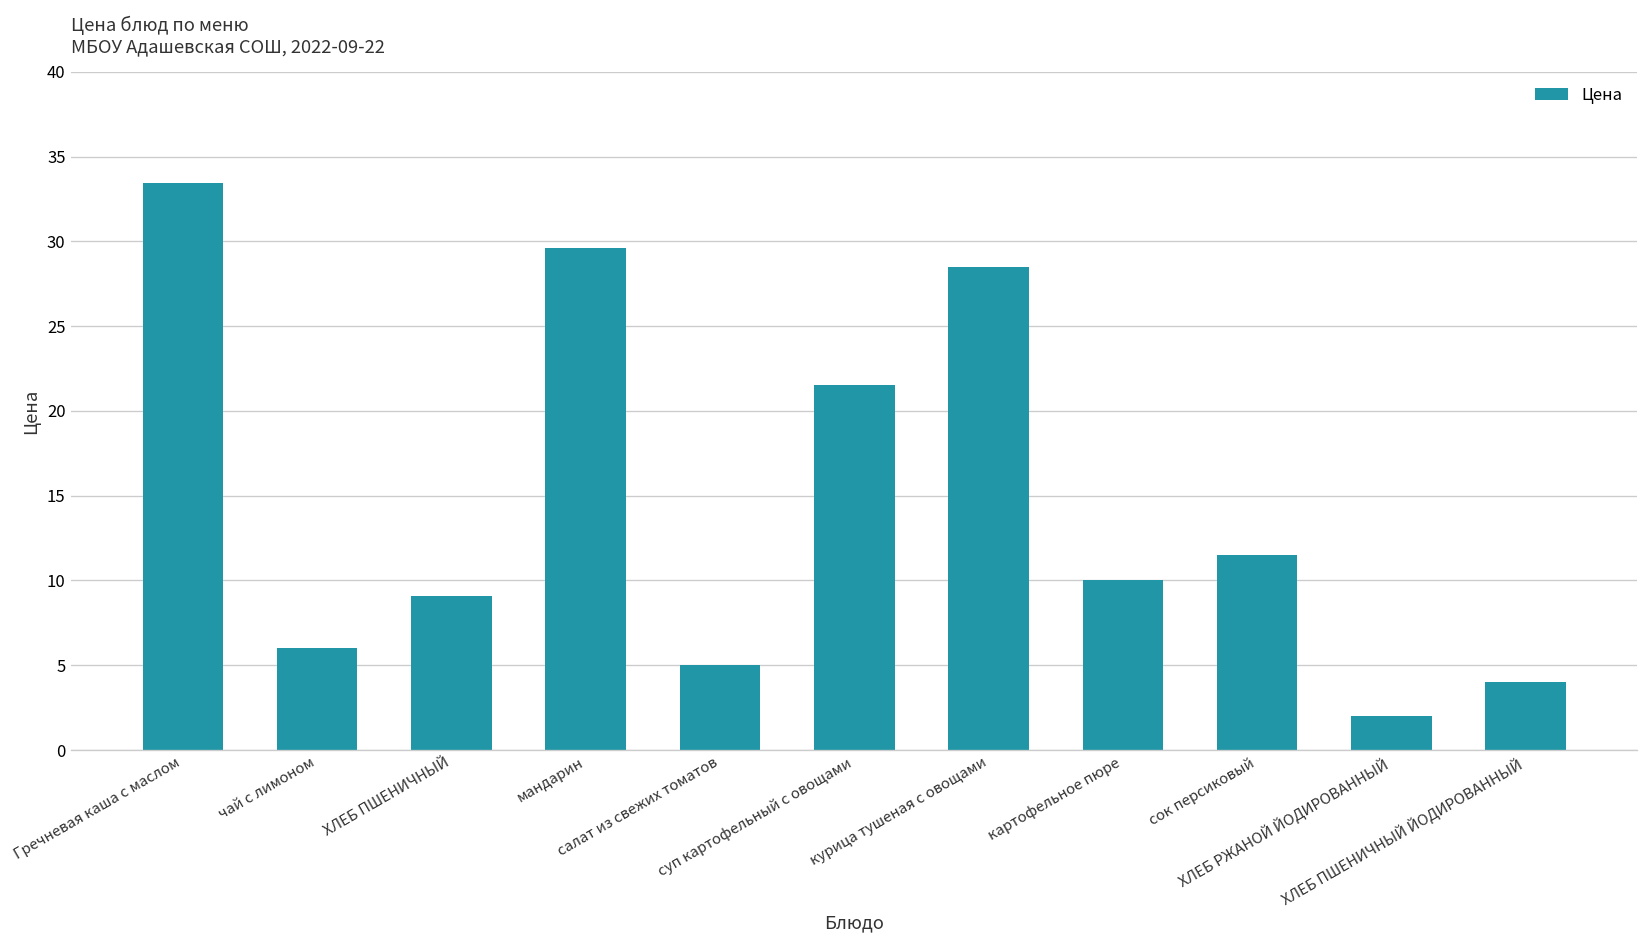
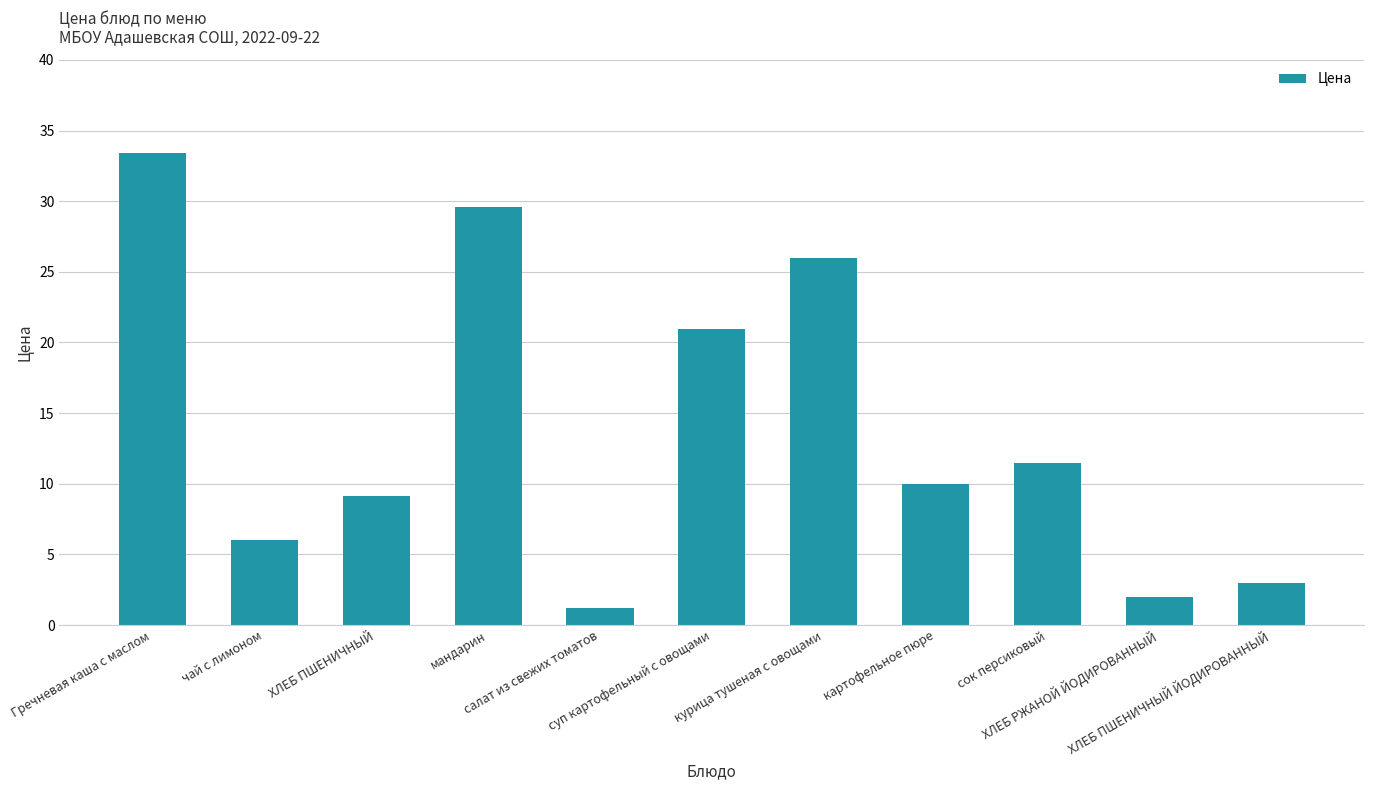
салат из свежих томатов: 5.0 -> 1.2
суп картофельный с овощами: 21.5 -> 20.9
курица тушеная с овощами: 28.5 -> 26.0
ХЛЕБ ПШЕНИЧНЫЙ ЙОДИРОВАННЫЙ: 4 -> 3
